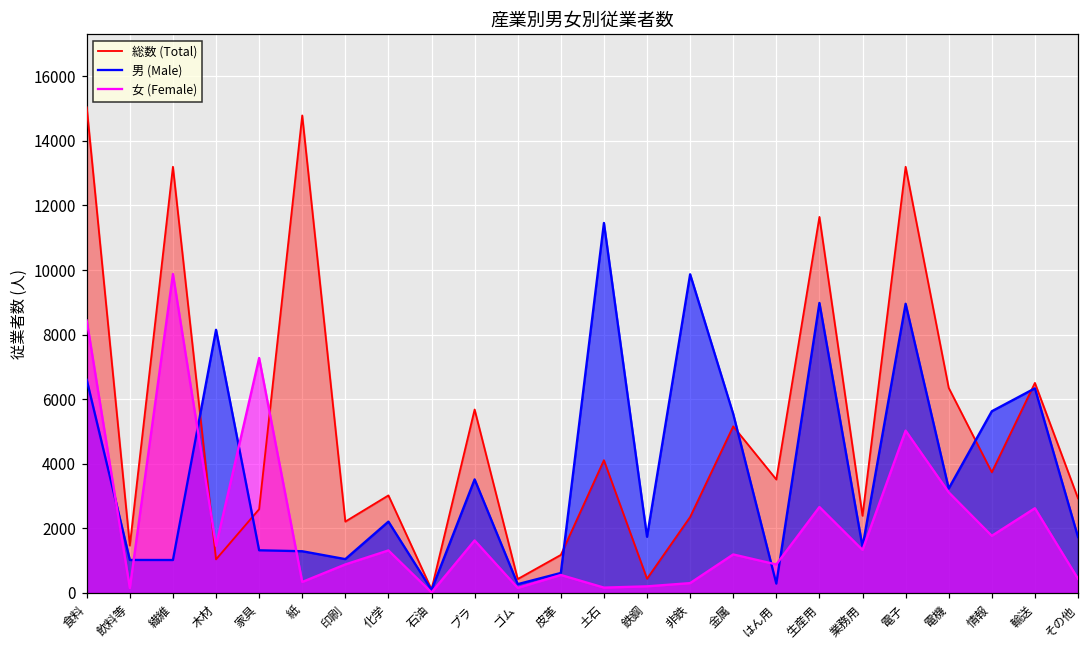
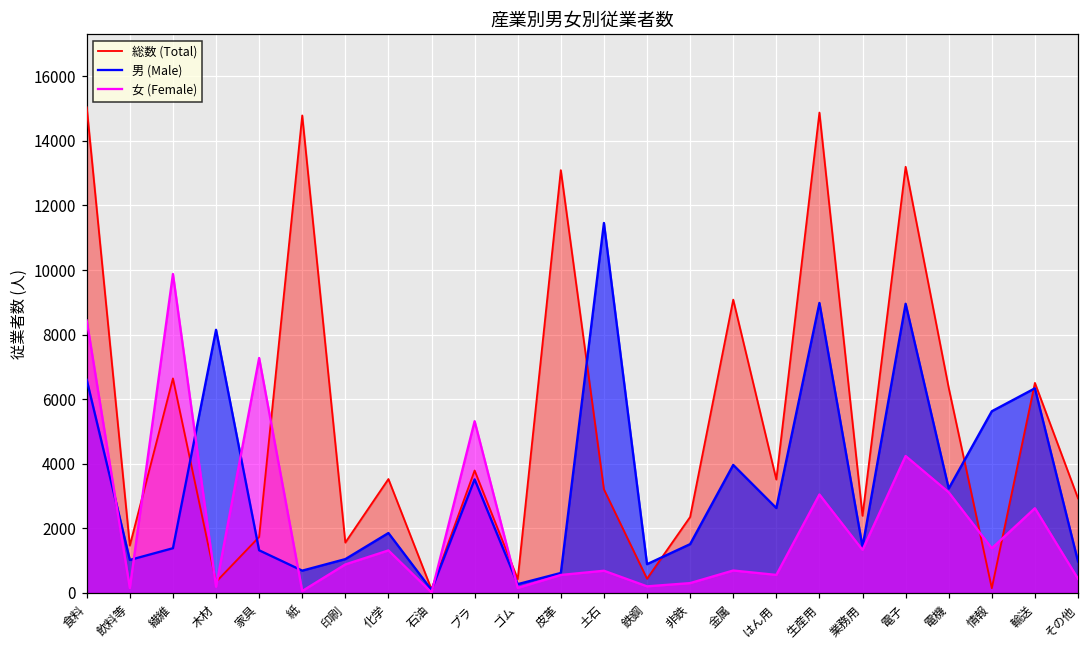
総数 (Total), 繊維: 13200 -> 6600
男 (Male), 繊維: 1000 -> 1400
総数 (Total), 木材: 1000 -> 300
女 (Female), 木材: 1500 -> 200
総数 (Total), 家具: 2600 -> 1700
男 (Male), 紙: 1300 -> 700
女 (Female), 紙: 300 -> 100
総数 (Total), 印刷: 2200 -> 1600
総数 (Total), 化学: 3000 -> 3500
男 (Male), 化学: 2200 -> 1900
総数 (Total), プラ: 5700 -> 3800
女 (Female), プラ: 1600 -> 5300
総数 (Total), 皮革: 1200 -> 13100
総数 (Total), 土石: 4100 -> 3200
女 (Female), 土石: 200 -> 700
男 (Male), 鉄鋼: 1700 -> 900
男 (Male), 非鉄: 9900 -> 1500
総数 (Total), 金属: 5200 -> 9100
男 (Male), 金属: 5500 -> 4000
女 (Female), 金属: 1200 -> 700
男 (Male), はん用: 300 -> 2600
女 (Female), はん用: 900 -> 600
総数 (Total), 生産用: 11600 -> 14900
女 (Female), 生産用: 2700 -> 3100
女 (Female), 電子: 5000 -> 4200
総数 (Total), 情報: 3700 -> 100
女 (Female), 情報: 1800 -> 1400
男 (Male), その他: 1700 -> 1000
